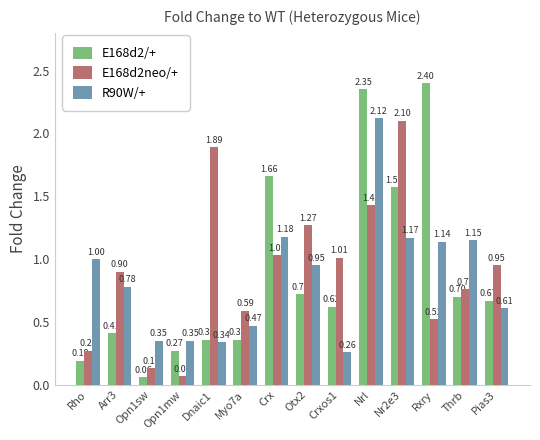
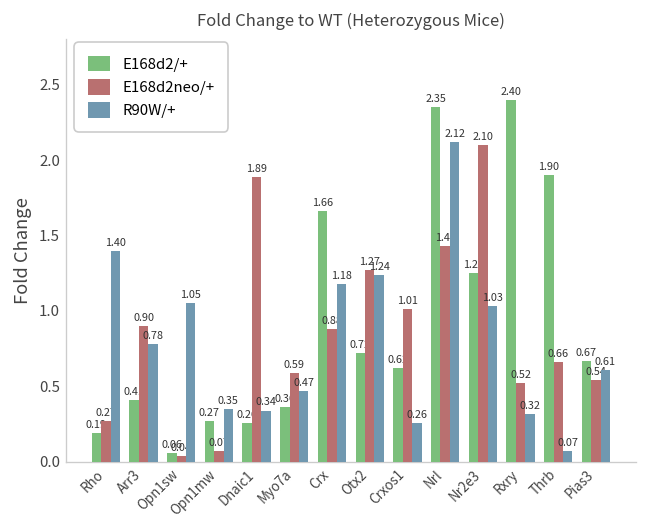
R90W/+, Rho: 1.00 -> 1.40
E168d2neo/+, Opn1sw: 0.13 -> 0.04
R90W/+, Opn1sw: 0.35 -> 1.05
E168d2/+, Dnaic1: 0.36 -> 0.26
E168d2neo/+, Crx: 1.03 -> 0.88
R90W/+, Otx2: 0.95 -> 1.24
E168d2/+, Nr2e3: 1.57 -> 1.25
R90W/+, Nr2e3: 1.17 -> 1.03
R90W/+, Rxry: 1.14 -> 0.32
E168d2/+, Thrb: 0.70 -> 1.90
E168d2neo/+, Thrb: 0.76 -> 0.66
R90W/+, Thrb: 1.15 -> 0.07
E168d2neo/+, Pias3: 0.95 -> 0.54
